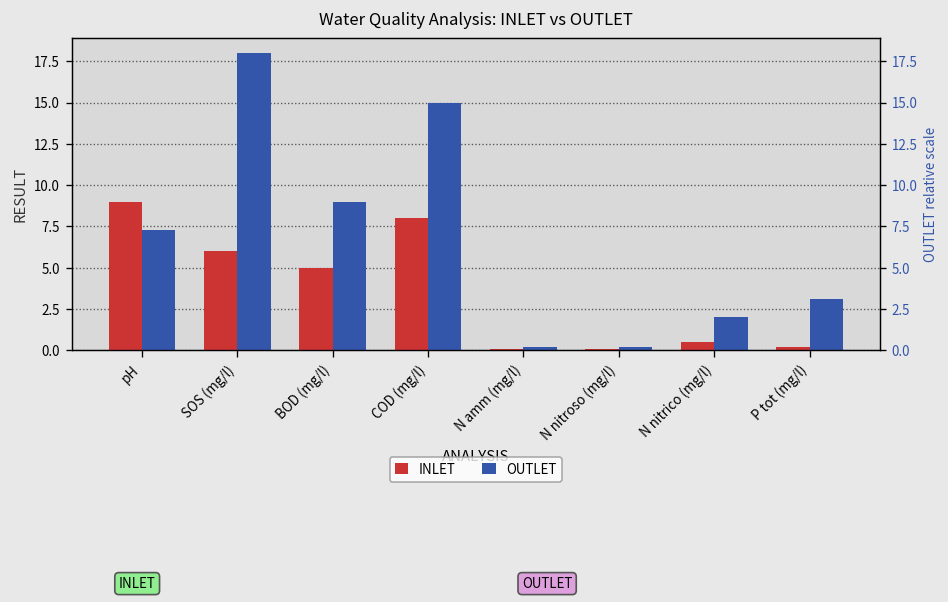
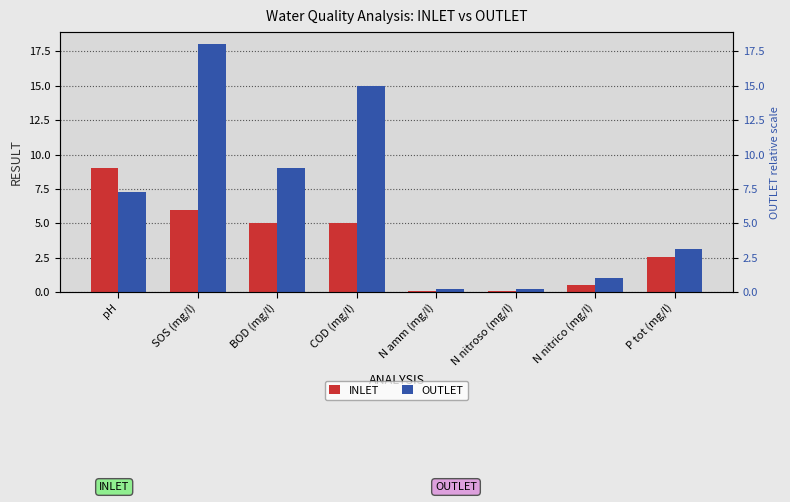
INLET, COD (mg/l): 8 -> 5
OUTLET, N nitrico (mg/l): 2 -> 1
INLET, P tot (mg/l): 0.2 -> 2.6
